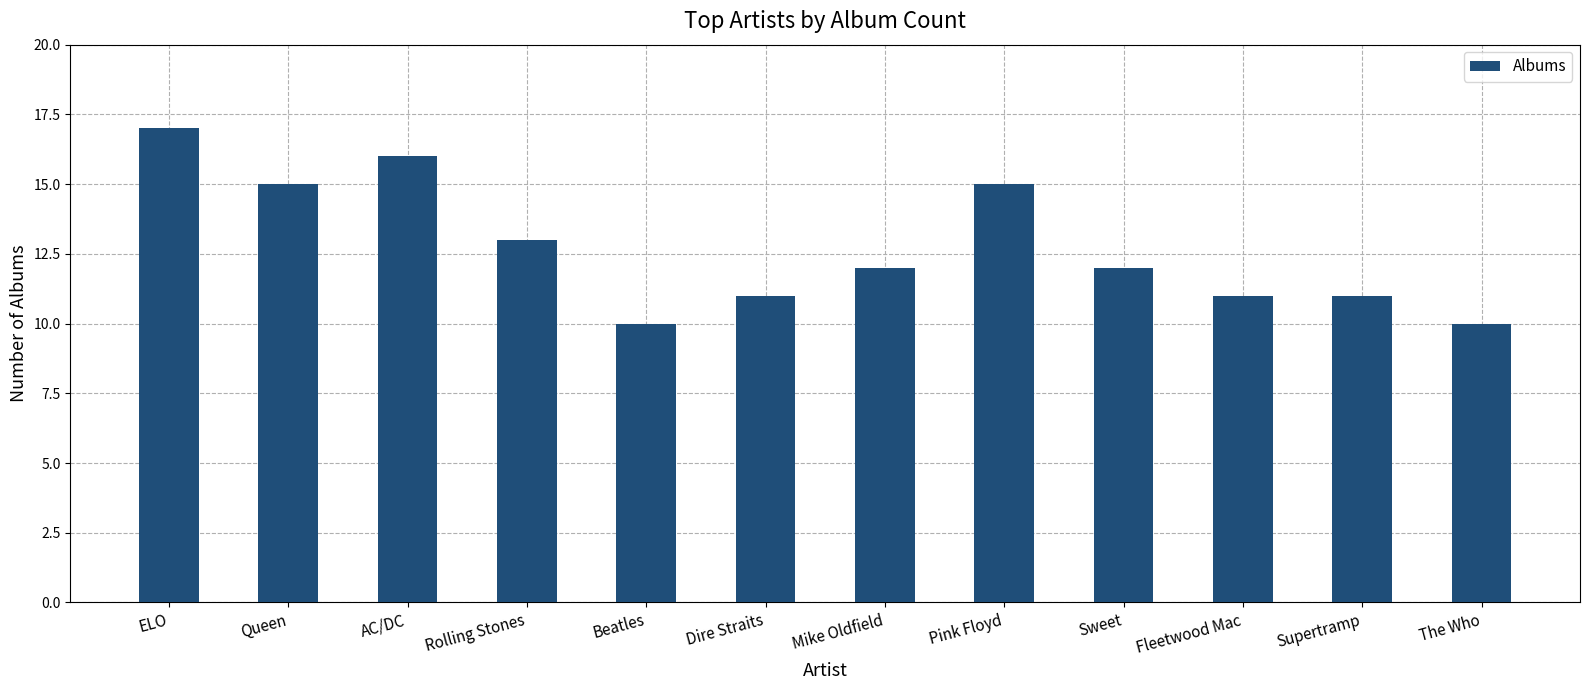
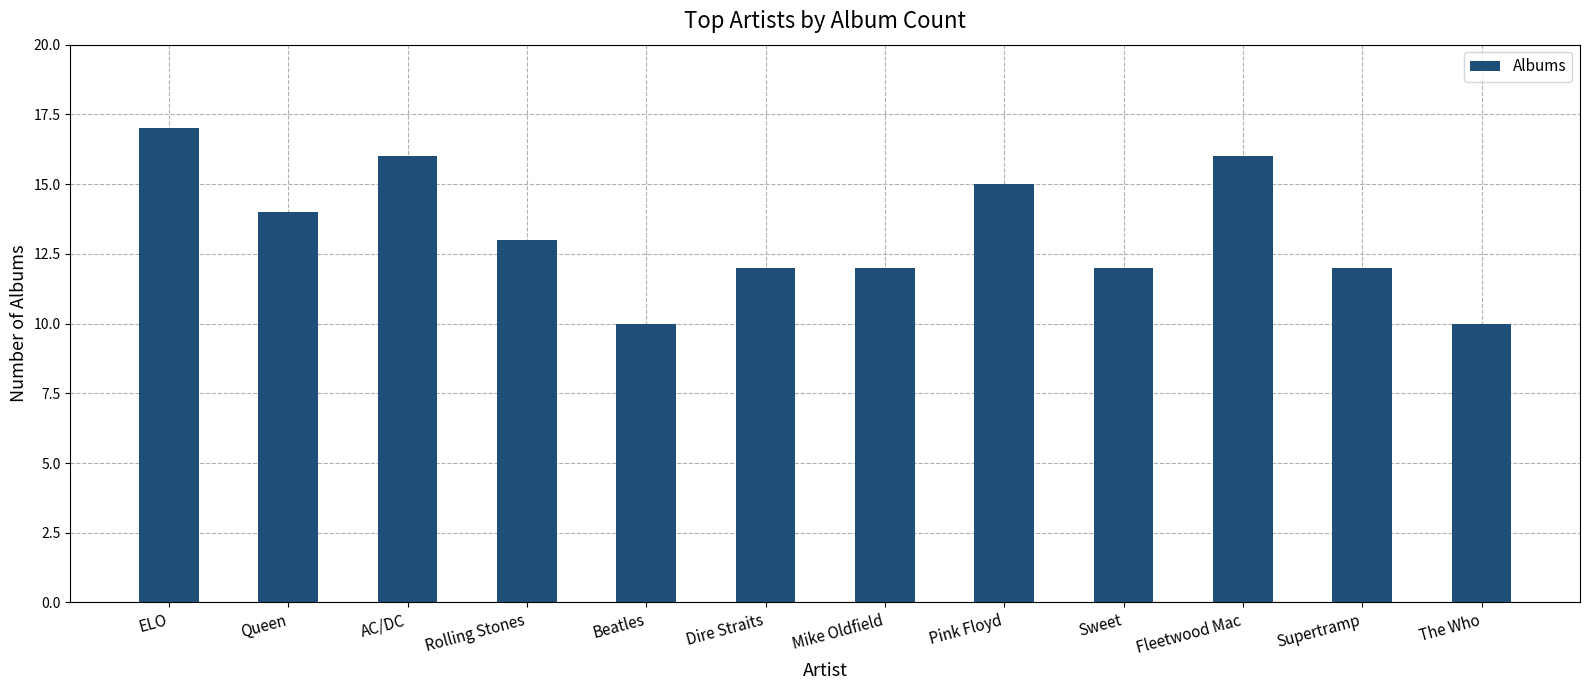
Queen: 15 -> 14
Dire Straits: 11 -> 12
Fleetwood Mac: 11 -> 16
Supertramp: 11 -> 12
